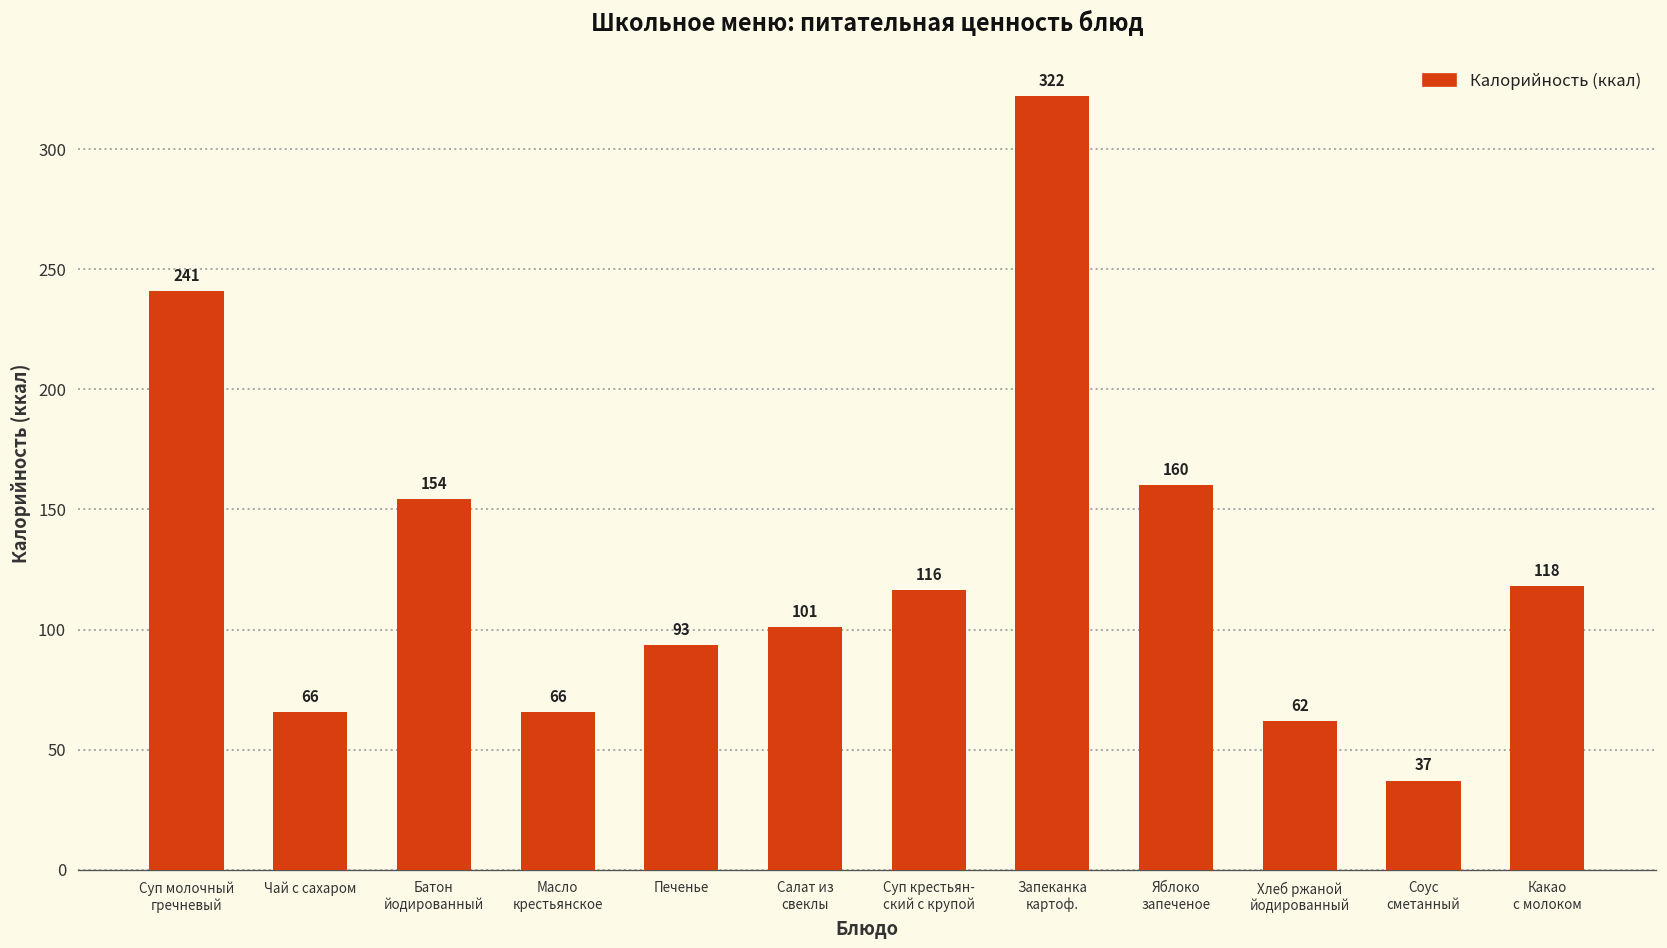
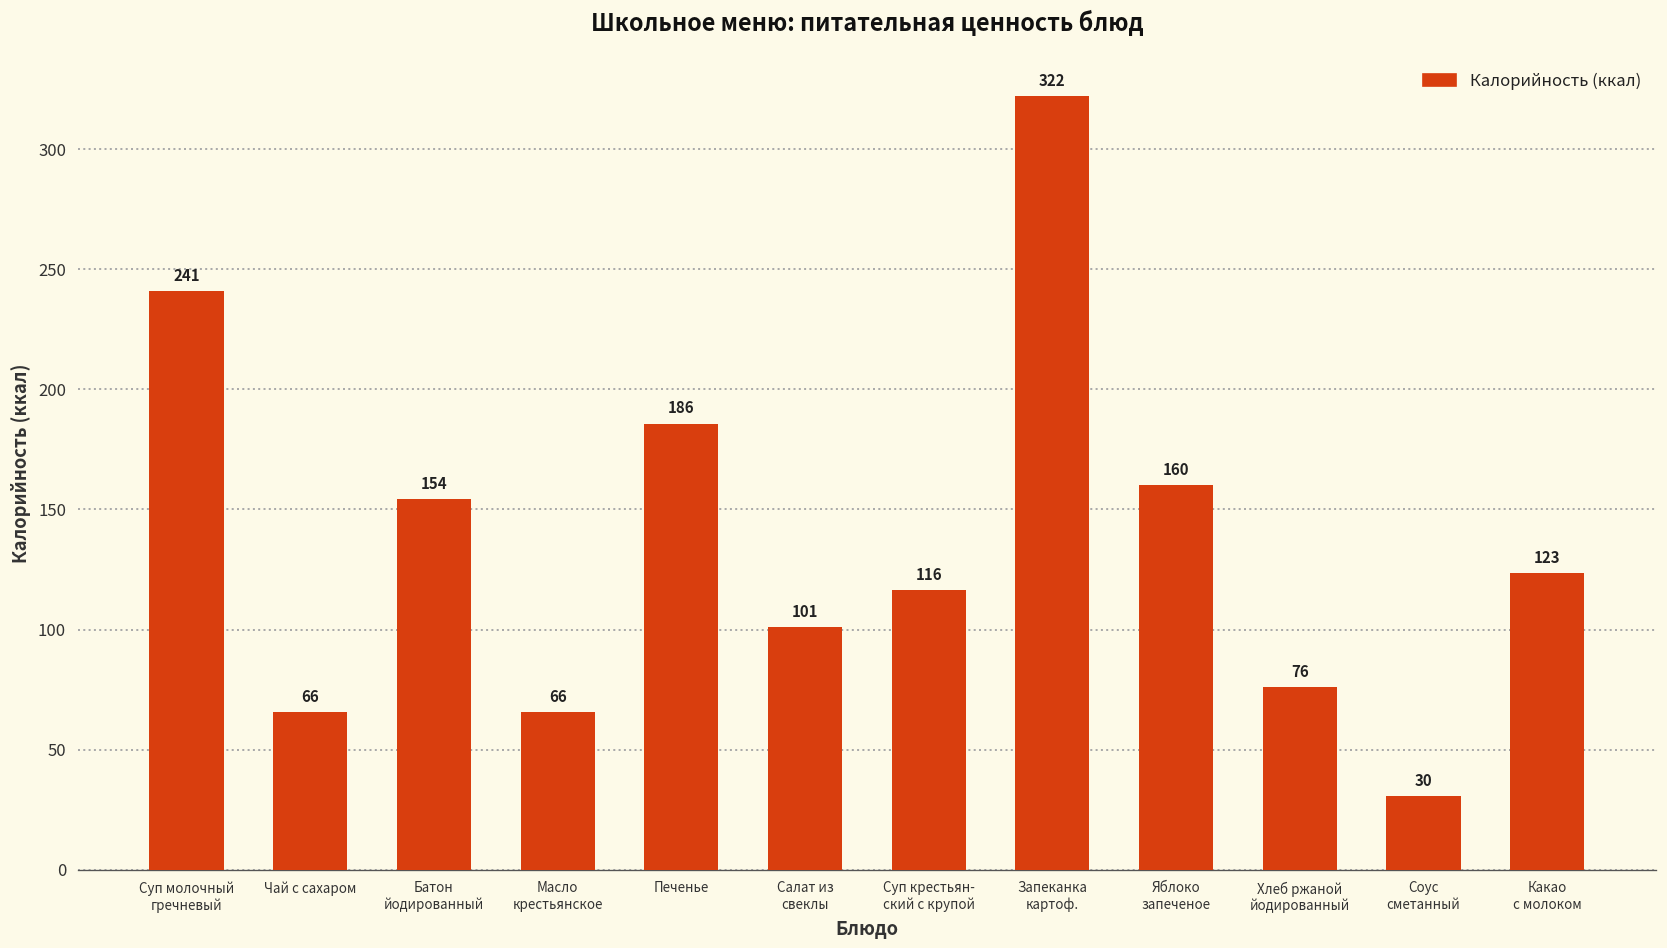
Печенье: 93 -> 186
Хлеб ржаной йодированный: 62 -> 76
Соус сметанный: 37 -> 30
Какао с молоком: 118 -> 123
